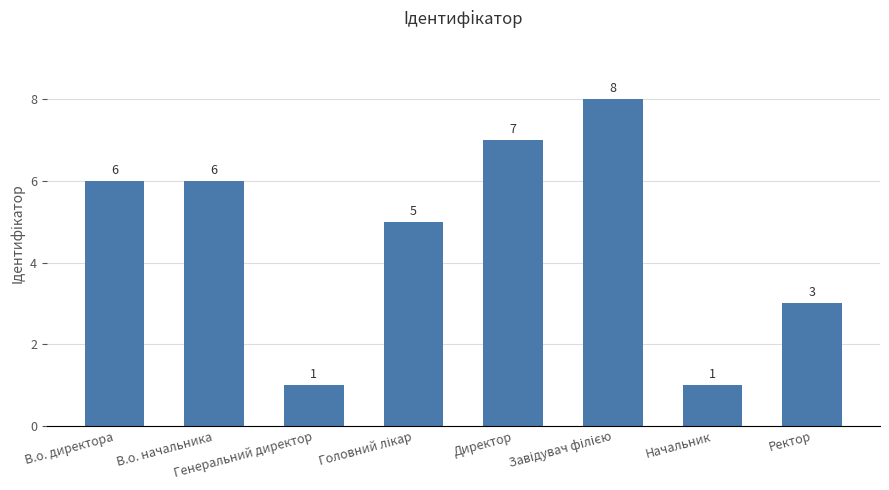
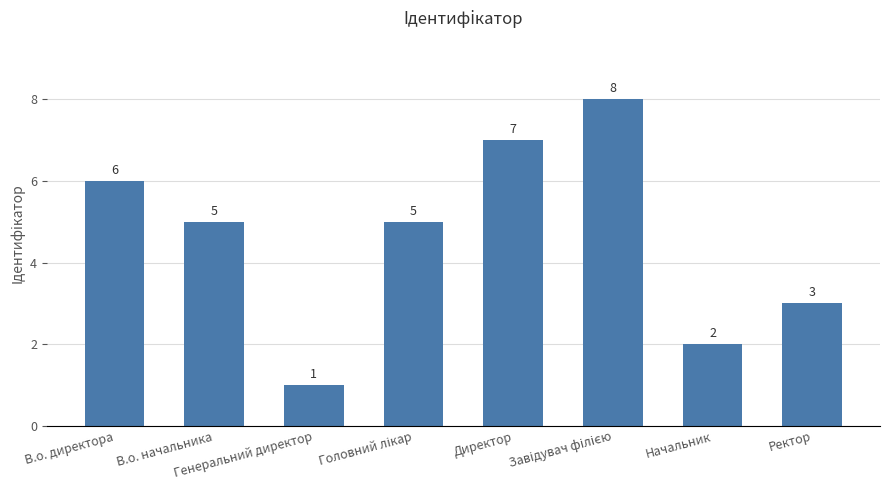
В.о. начальника: 6 -> 5
Начальник: 1 -> 2
